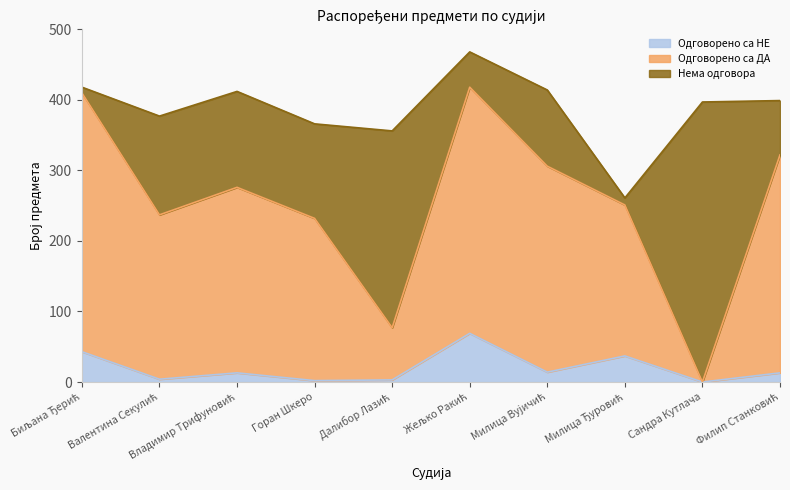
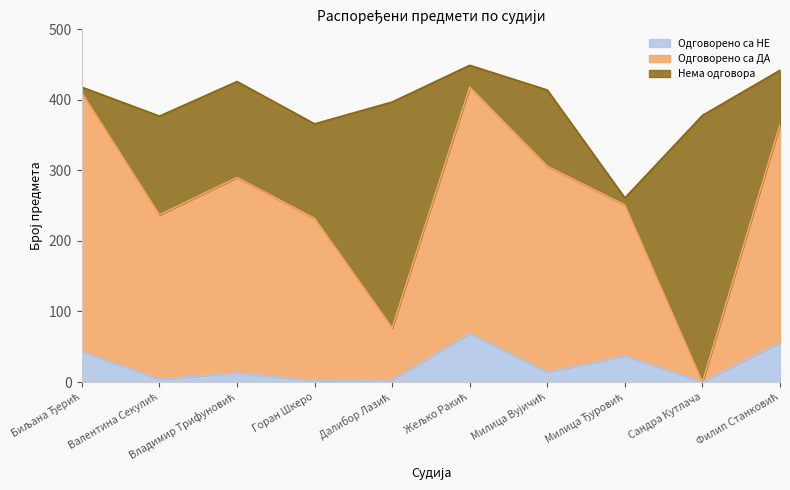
Одговорено са ДА, Владимир Трифуновић: 260 -> 280
Нема одговора, Далибор Лазић: 280 -> 320
Нема одговора, Жељко Ракић: 50 -> 30
Нема одговора, Сандра Кутлача: 400 -> 380
Одговорено са НЕ, Филип Станковић: 10 -> 60
